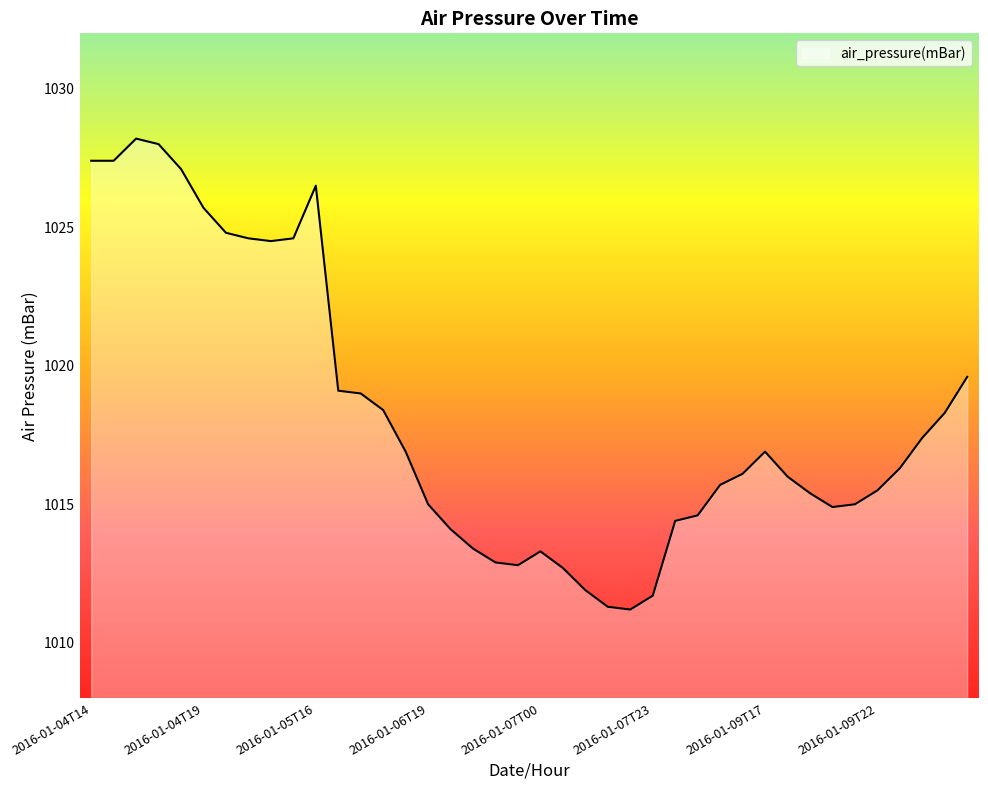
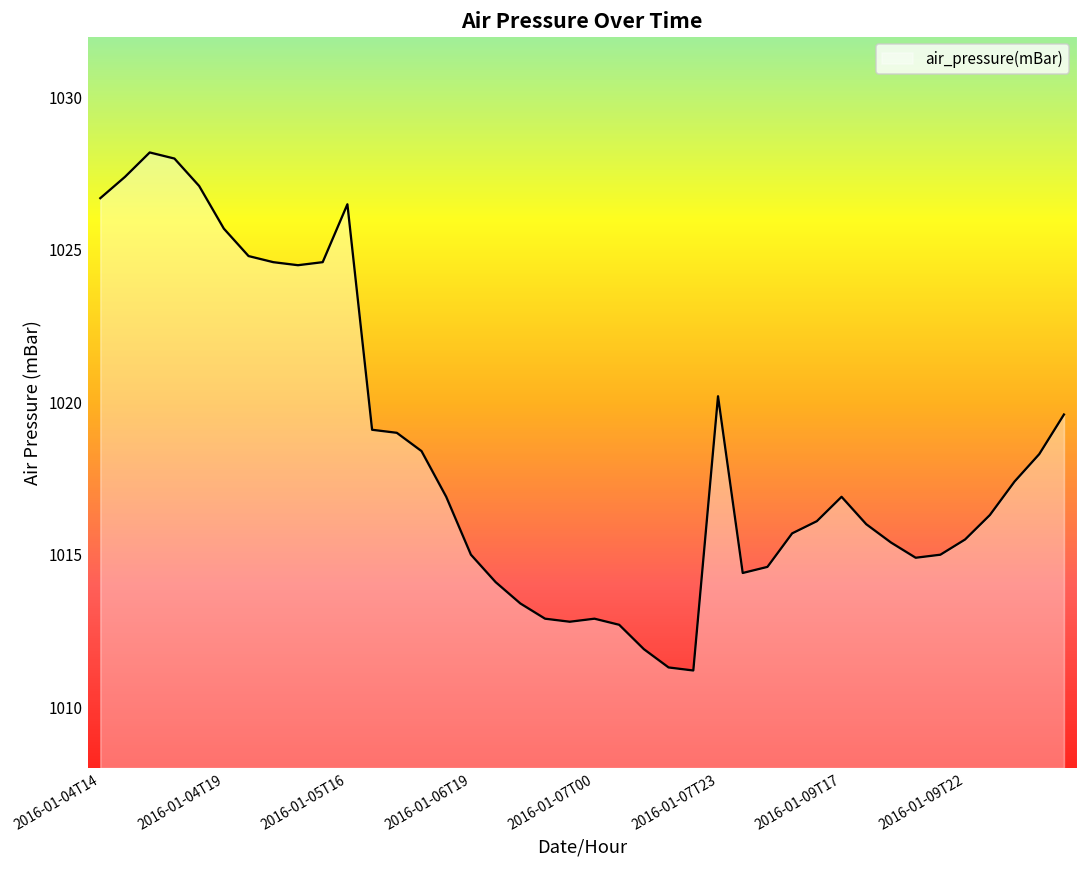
2016-01-04T14: 1027.4 -> 1026.7
2016-01-07T00: 1013.3 -> 1012.9
2016-01-07T23: 1011.7 -> 1020.2
